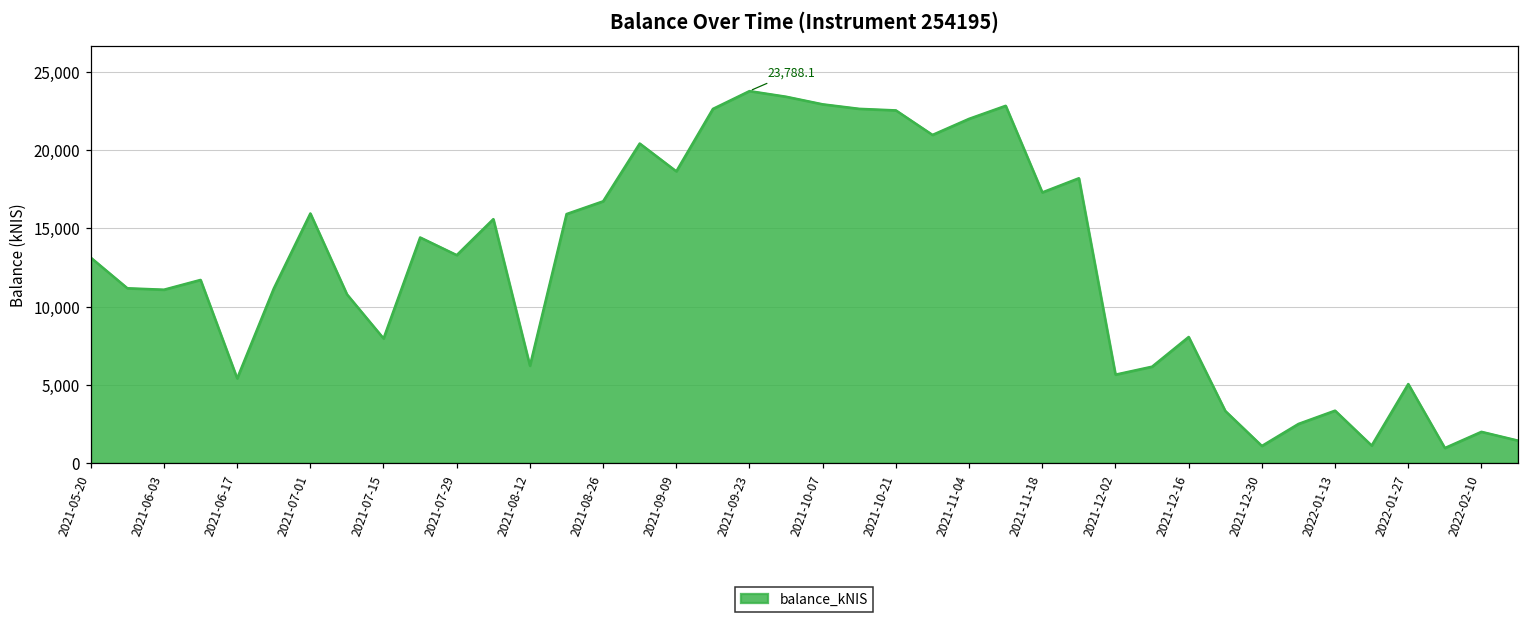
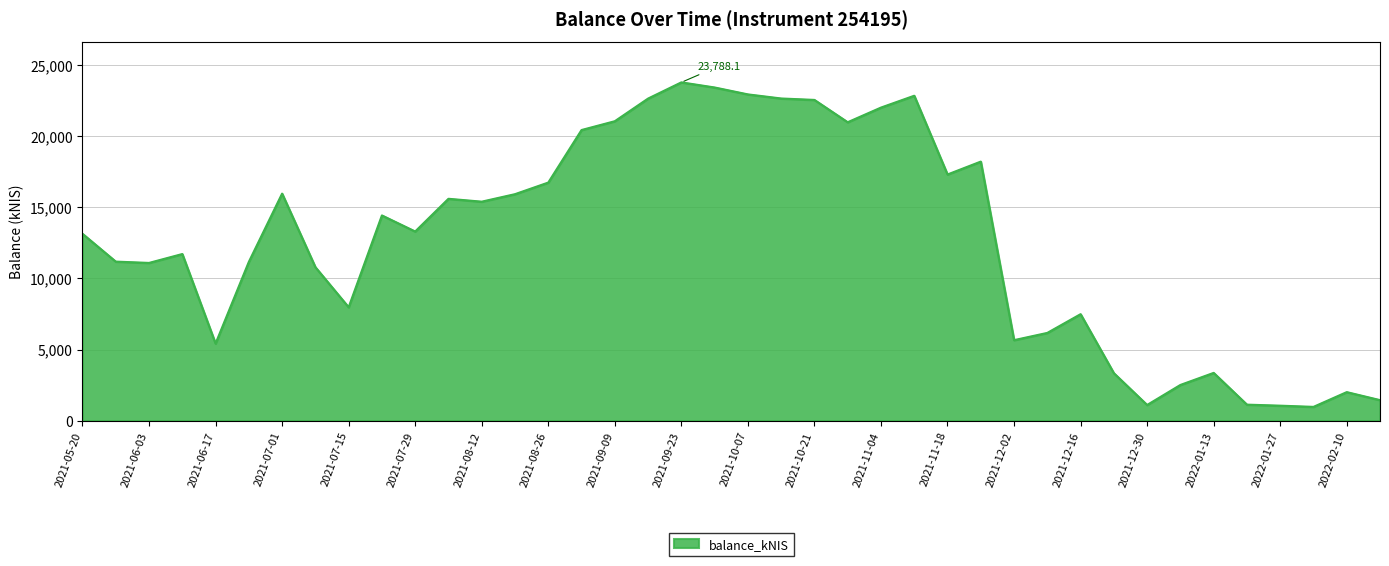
2021-08-12: 6,200 -> 15,400
2021-09-09: 18,700 -> 21,100
2021-12-16: 8,100 -> 7,500
2022-01-27: 5,100 -> 1,100
